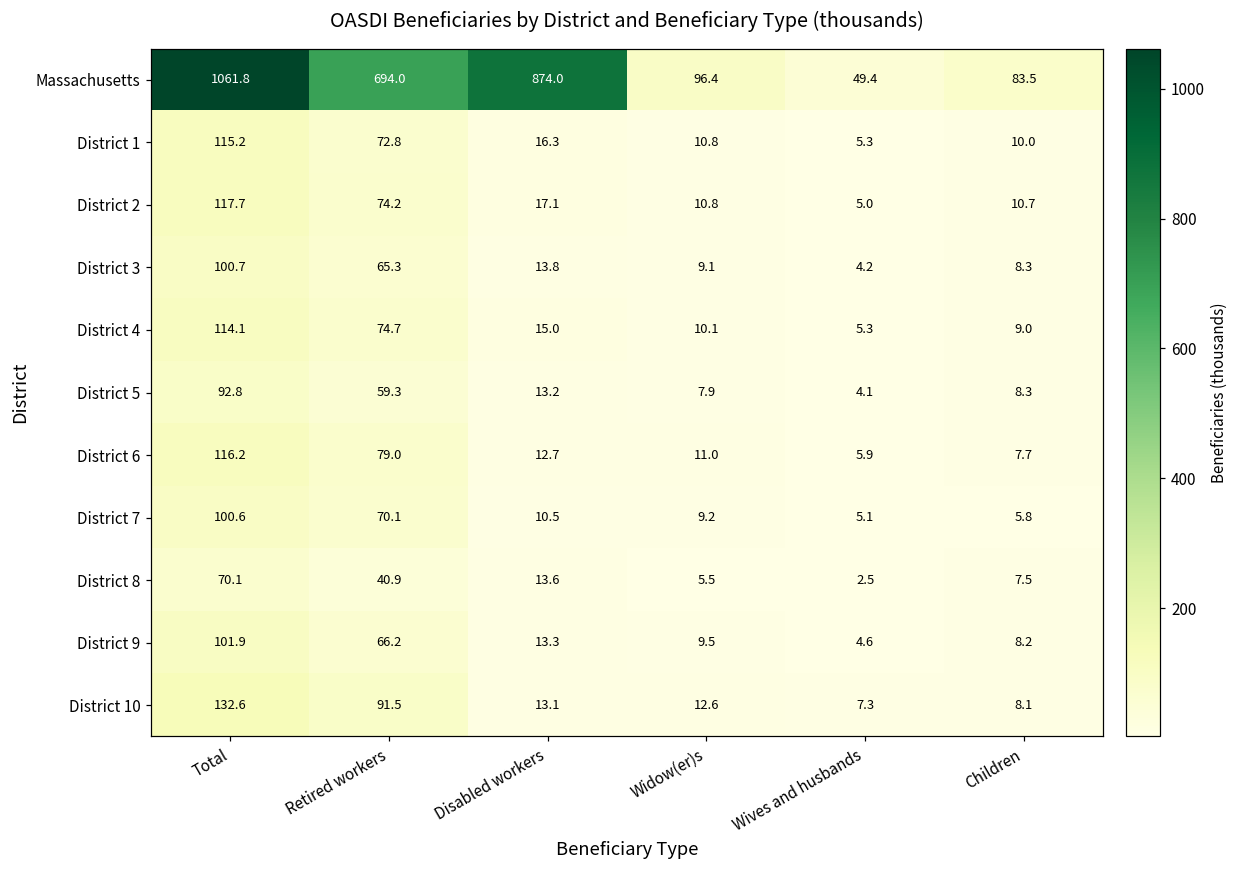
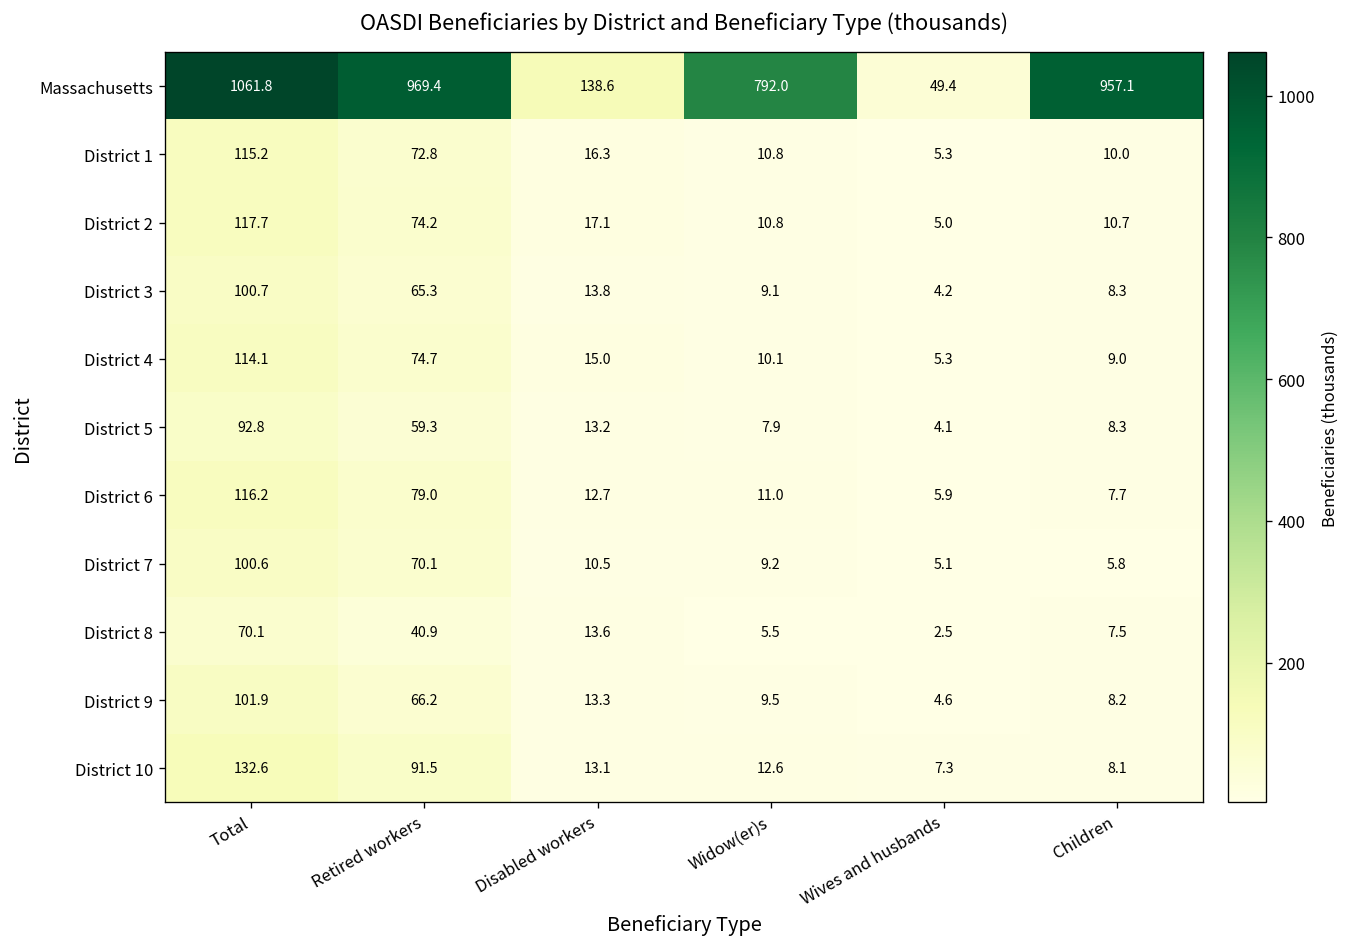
Massachusetts, Retired workers: 694.0 -> 969.4
Massachusetts, Disabled workers: 874.0 -> 138.6
Massachusetts, Widow(er)s: 96.4 -> 792.0
Massachusetts, Children: 83.5 -> 957.1
